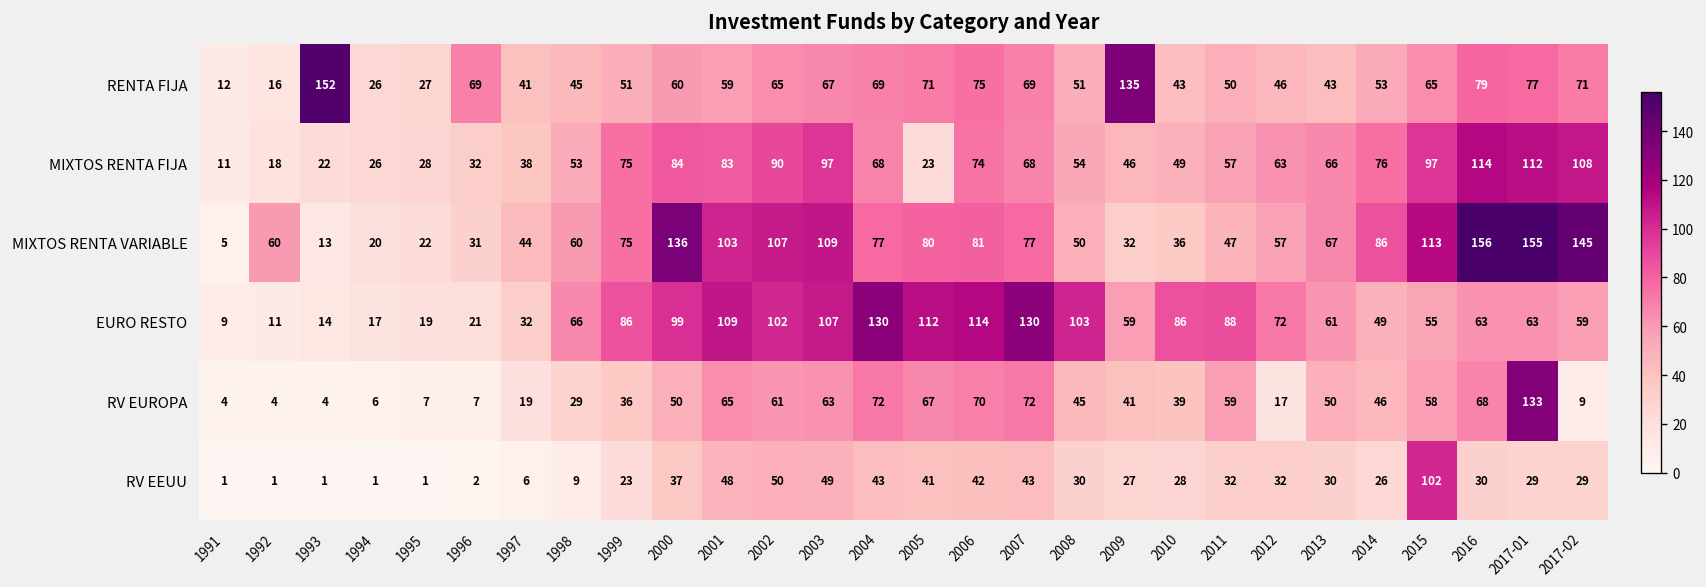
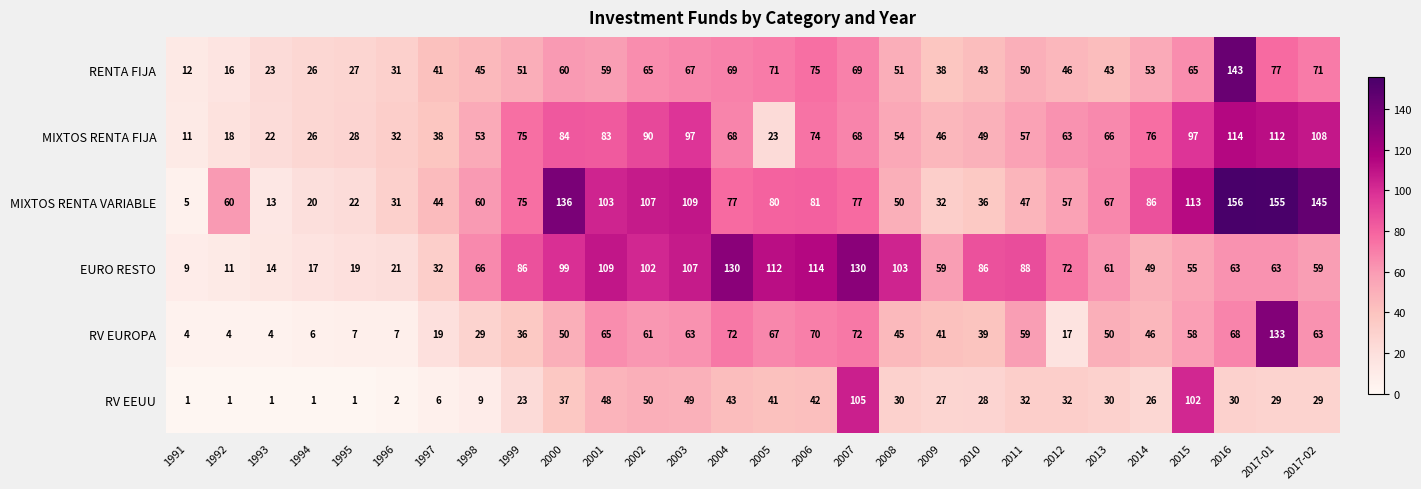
RENTA FIJA, 1993: 152 -> 23
RENTA FIJA, 1996: 69 -> 31
RENTA FIJA, 2009: 135 -> 38
RENTA FIJA, 2016: 79 -> 143
RV EUROPA, 2017-02: 9 -> 63
RV EEUU, 2007: 43 -> 105
